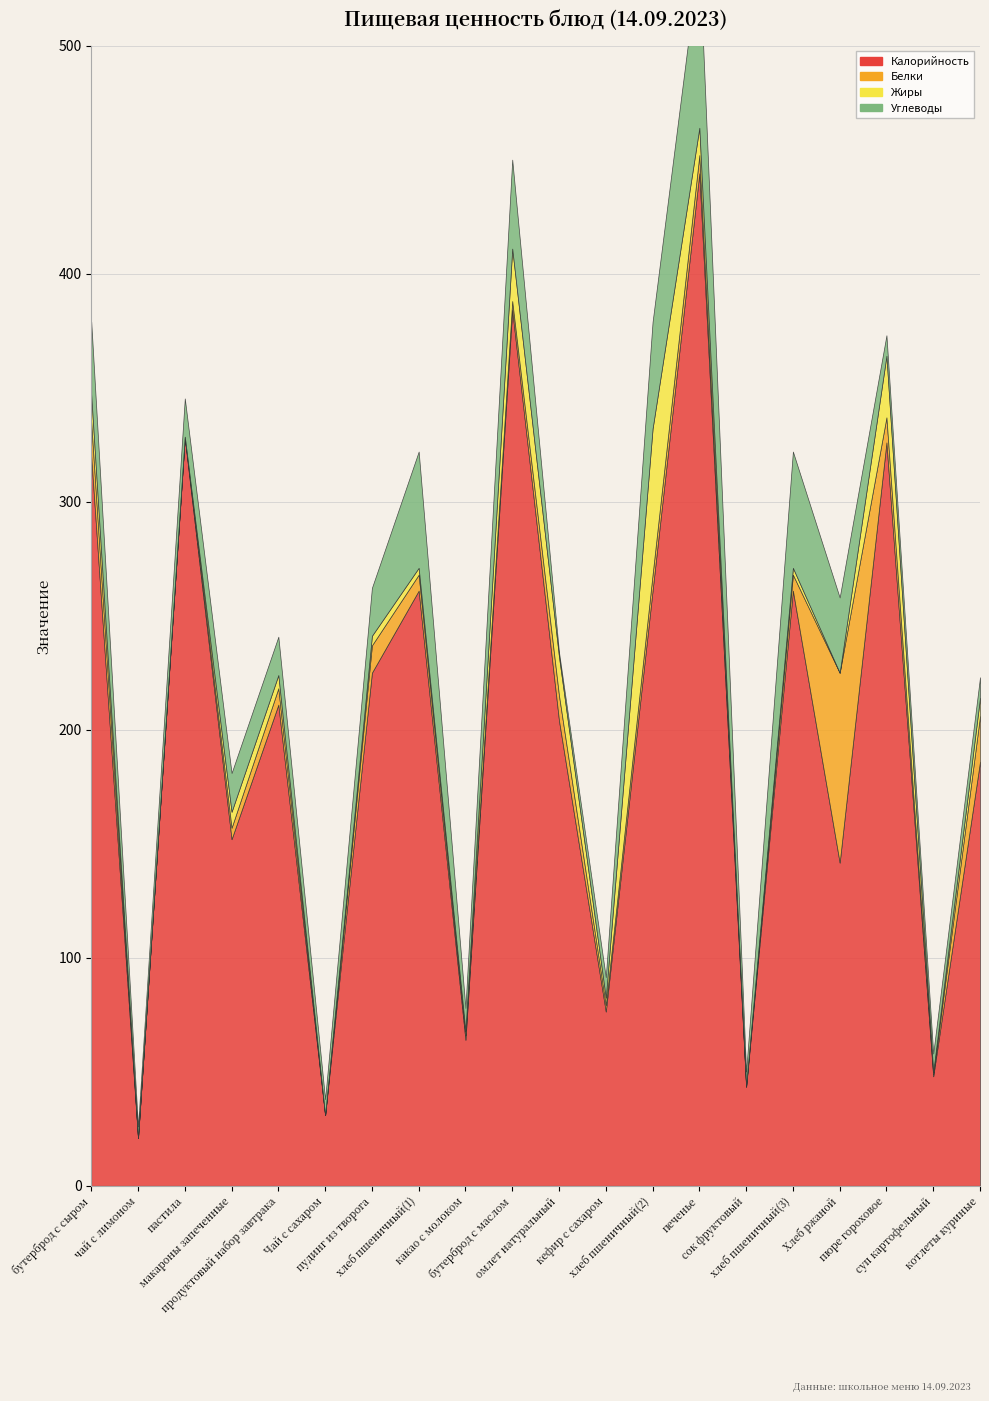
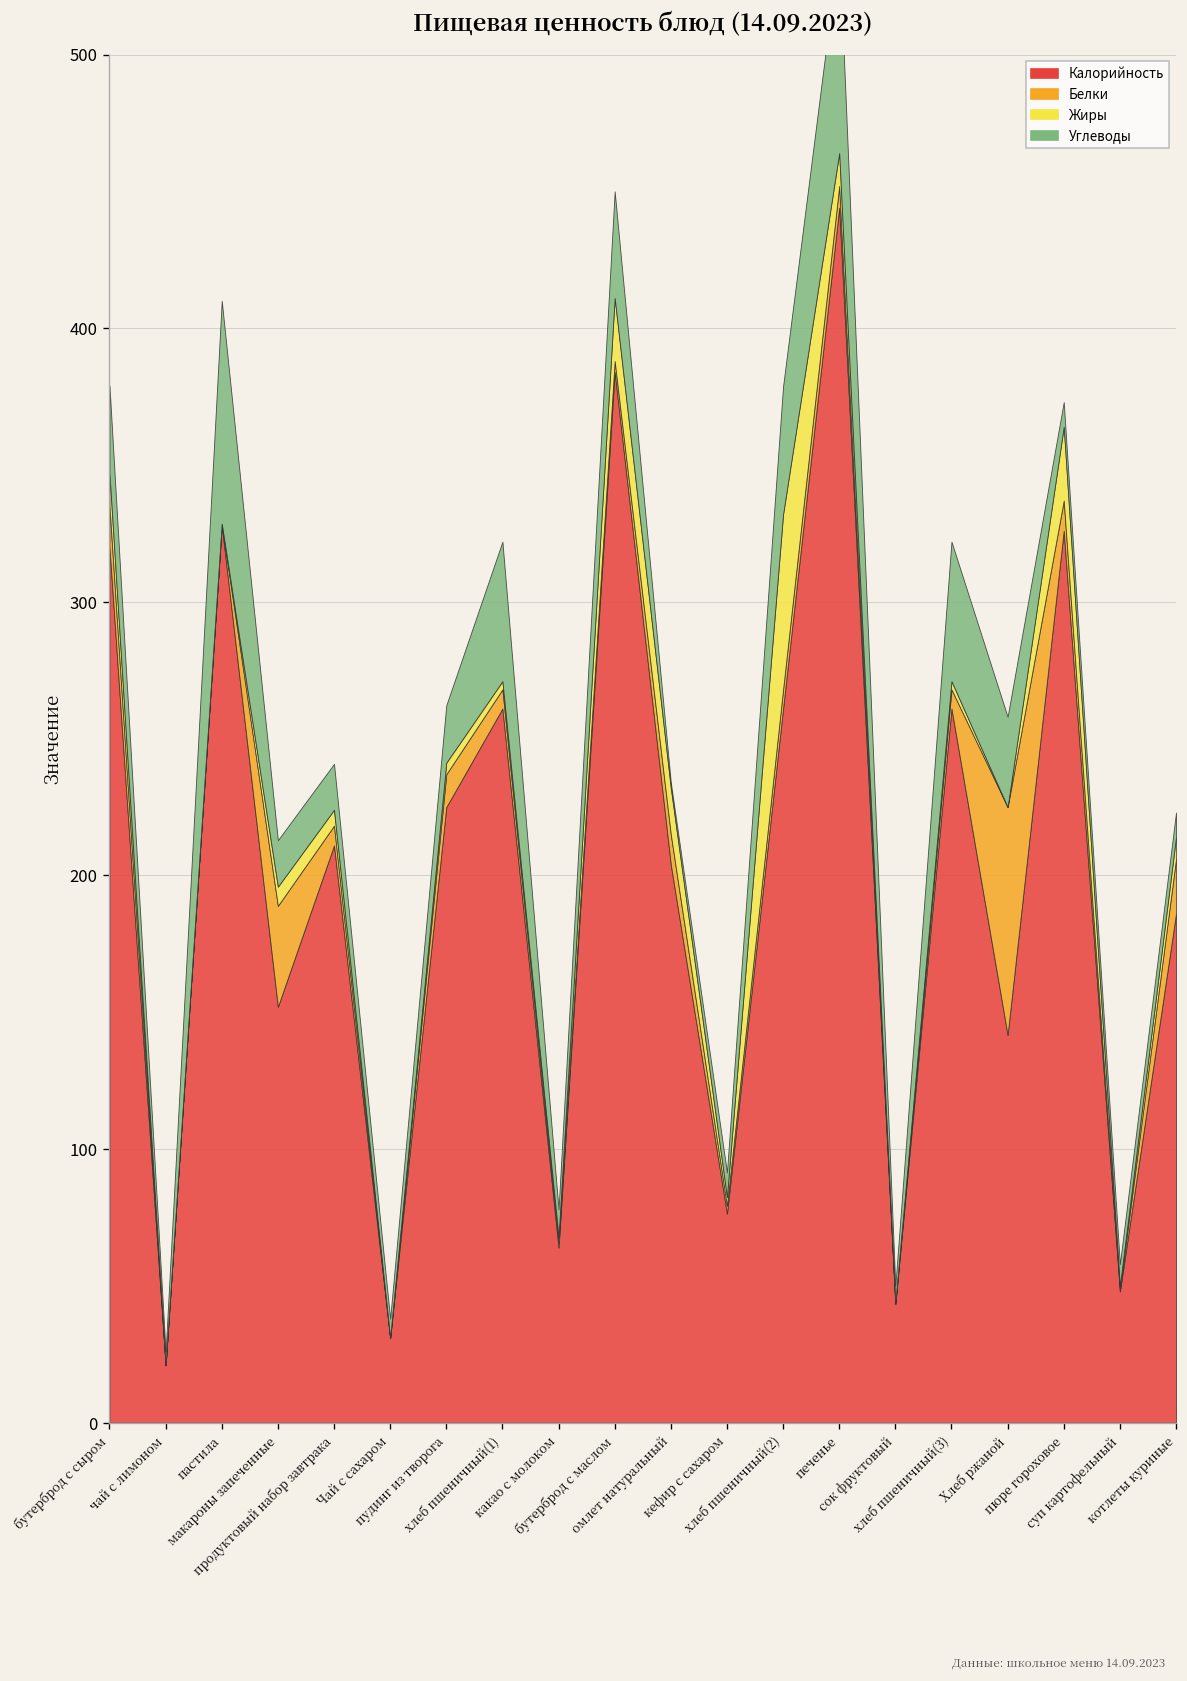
Углеводы, пастила: 17 -> 81
Белки, макароны запеченные: 5 -> 37
